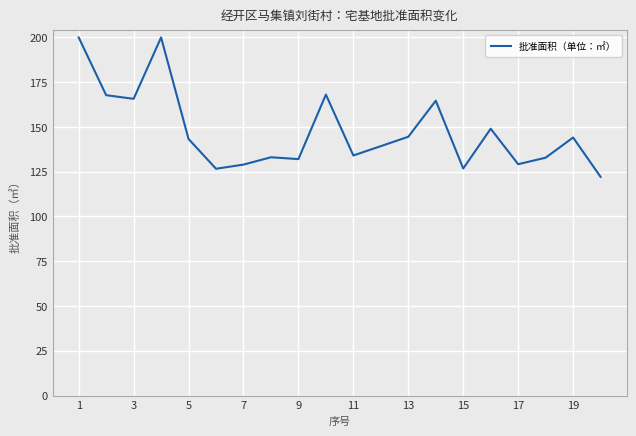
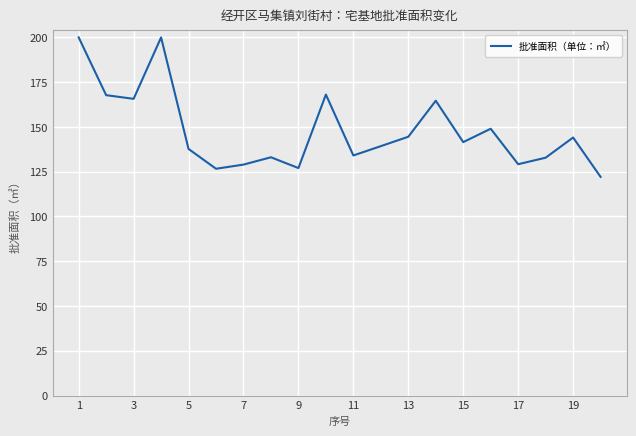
5: 143 -> 138
9: 132 -> 127
15: 127 -> 142
